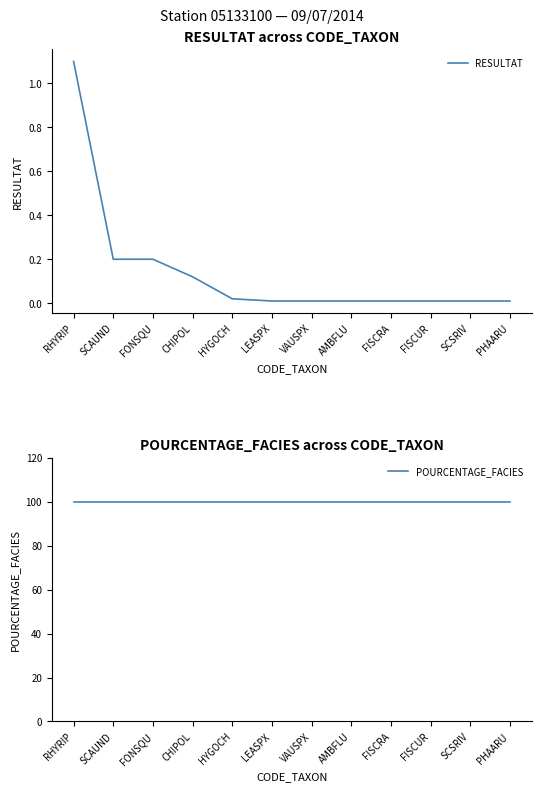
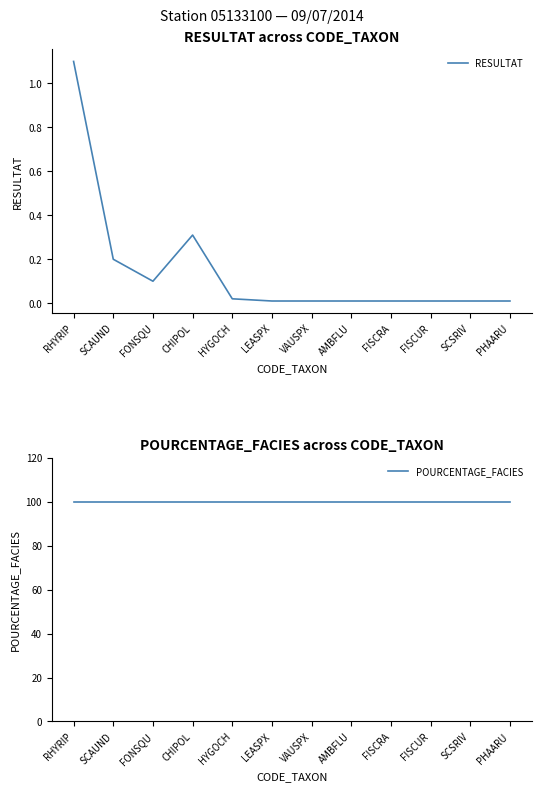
RESULTAT across CODE_TAXON, FONSQU: 0.2 -> 0.1
RESULTAT across CODE_TAXON, CHIPOL: 0.12 -> 0.31
